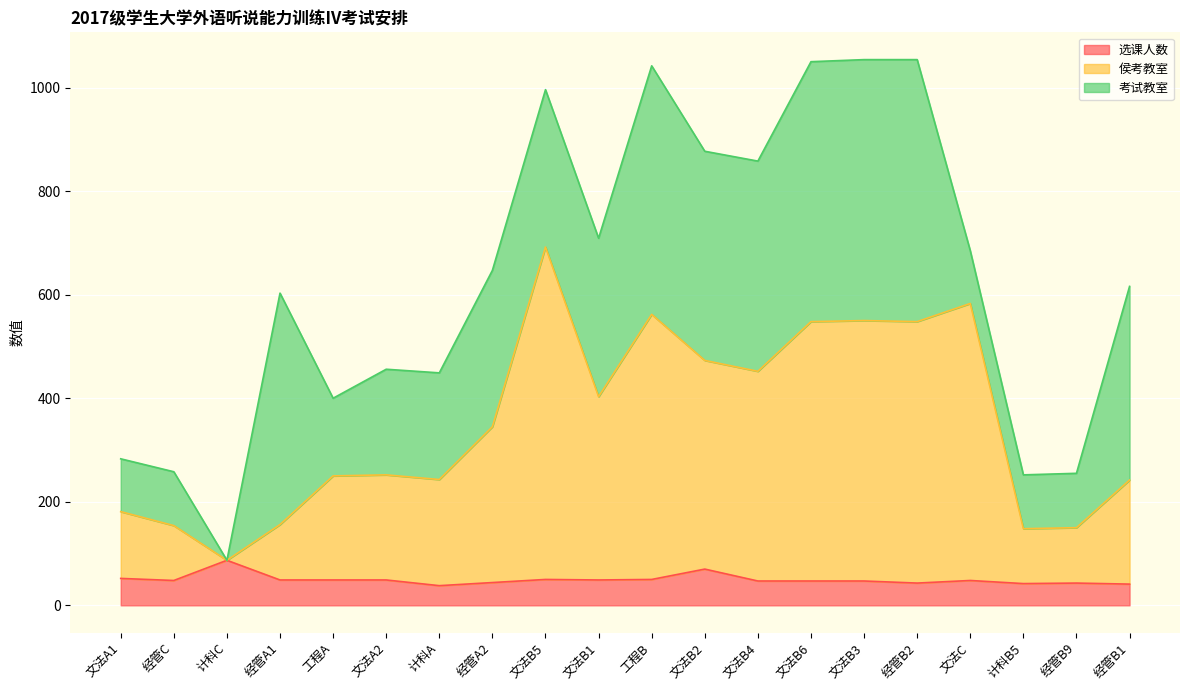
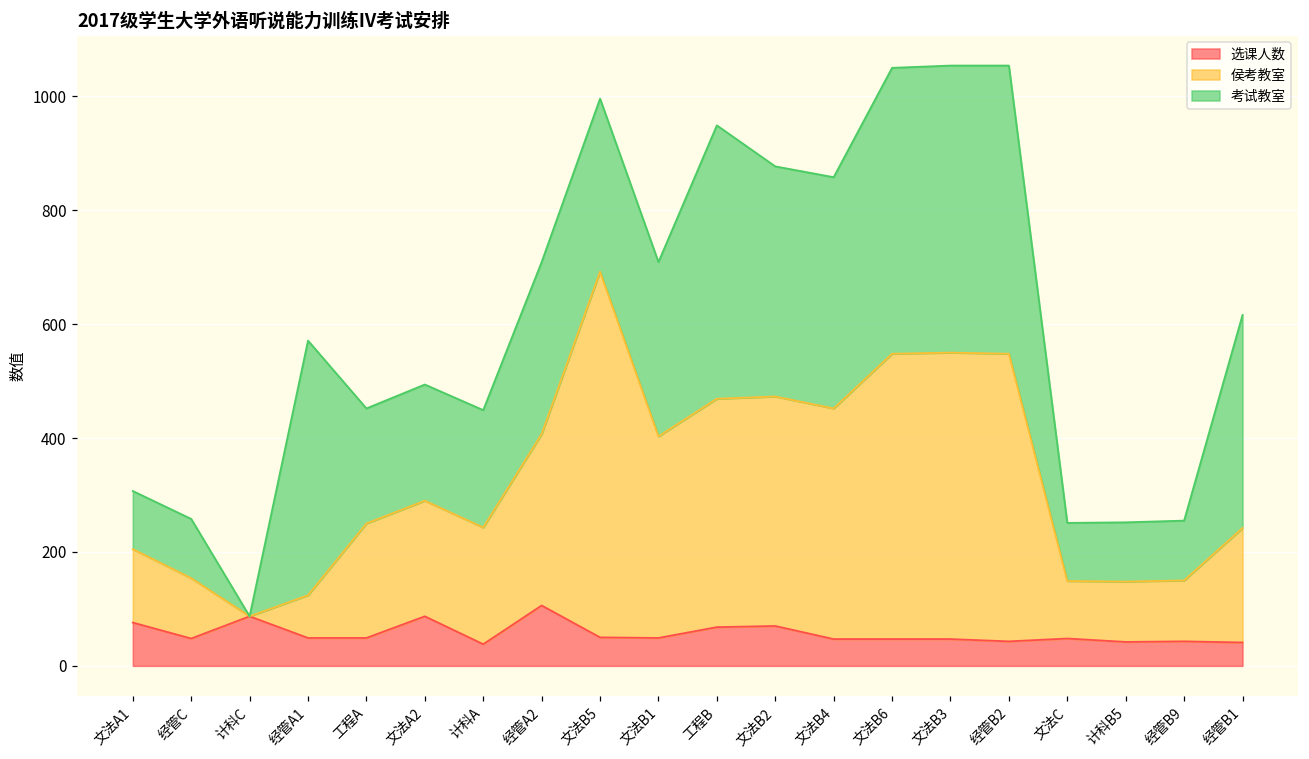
选课人数, 文法A1: 50 -> 80
侯考教室, 经管A1: 110 -> 80
考试教室, 工程A: 150 -> 200
选课人数, 文法A2: 50 -> 90
选课人数, 经管A2: 40 -> 110
选课人数, 工程B: 50 -> 70
侯考教室, 工程B: 510 -> 400
侯考教室, 文法C: 540 -> 100
